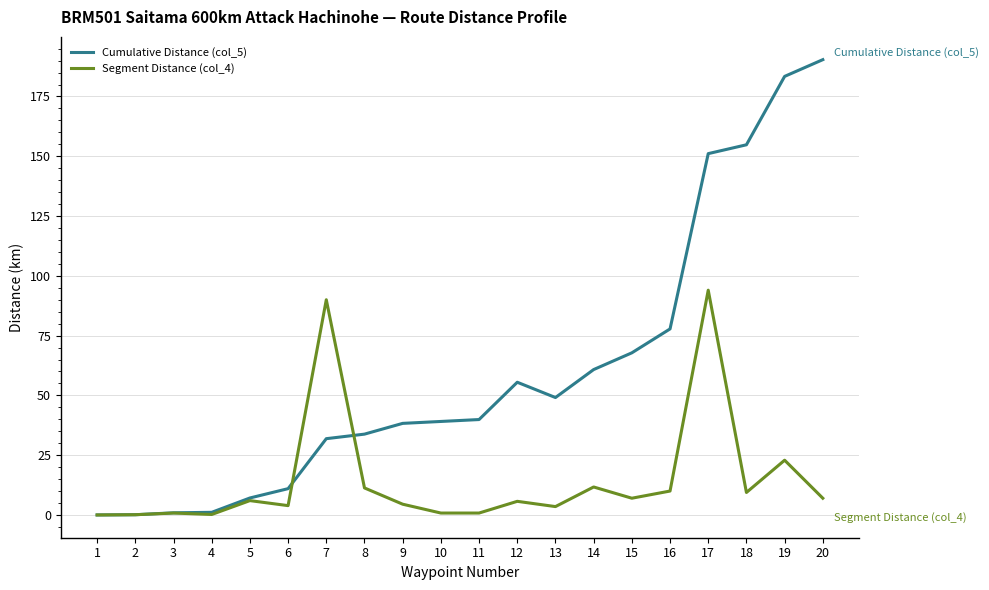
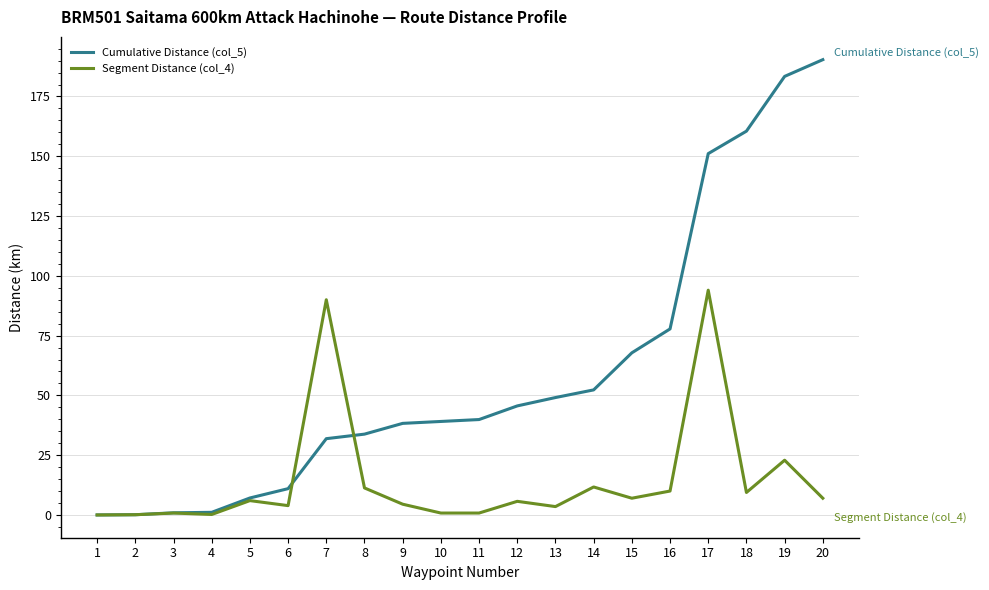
Cumulative Distance (col_5), 12: 56 -> 46
Cumulative Distance (col_5), 14: 61 -> 52
Cumulative Distance (col_5), 18: 155 -> 161
